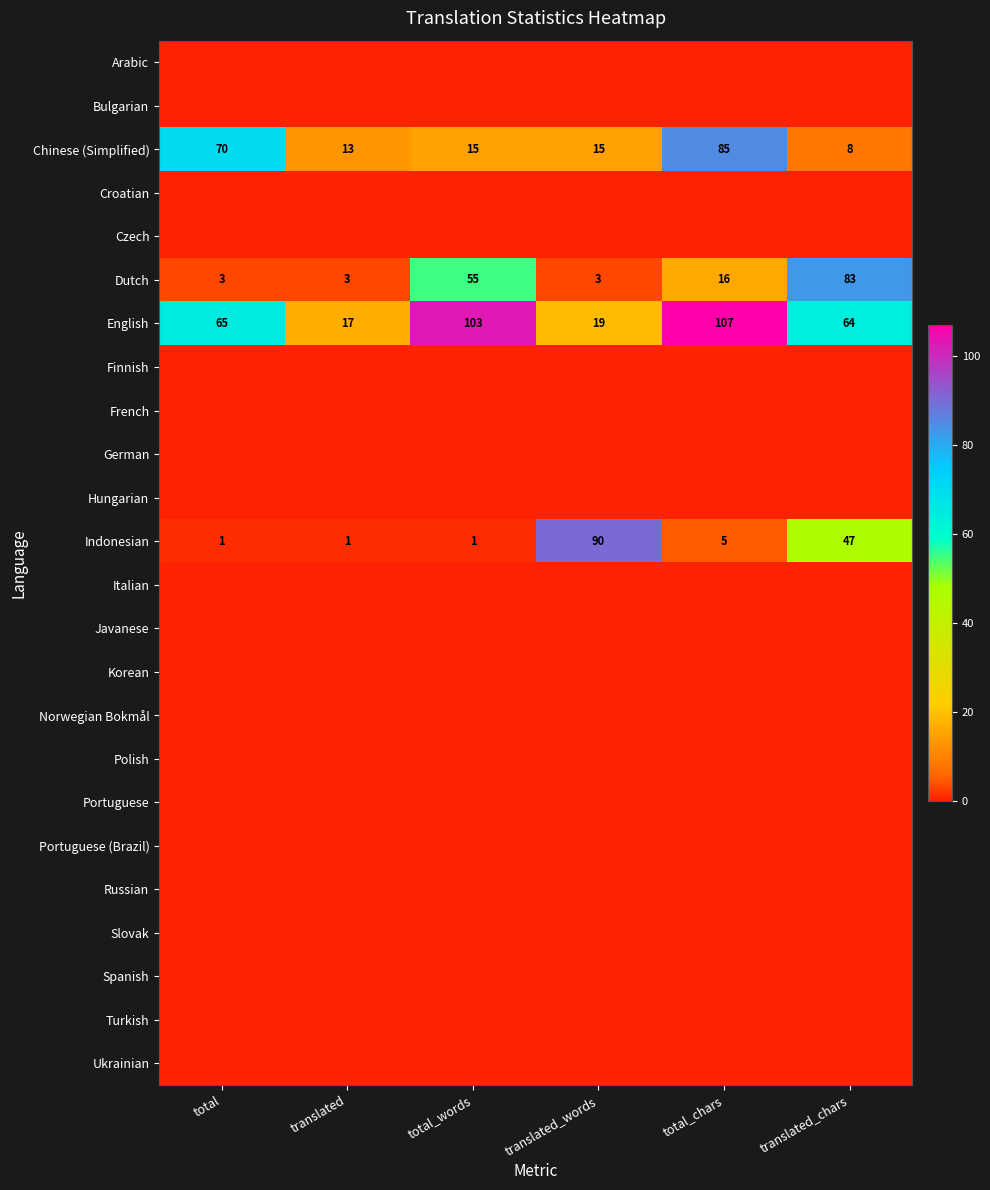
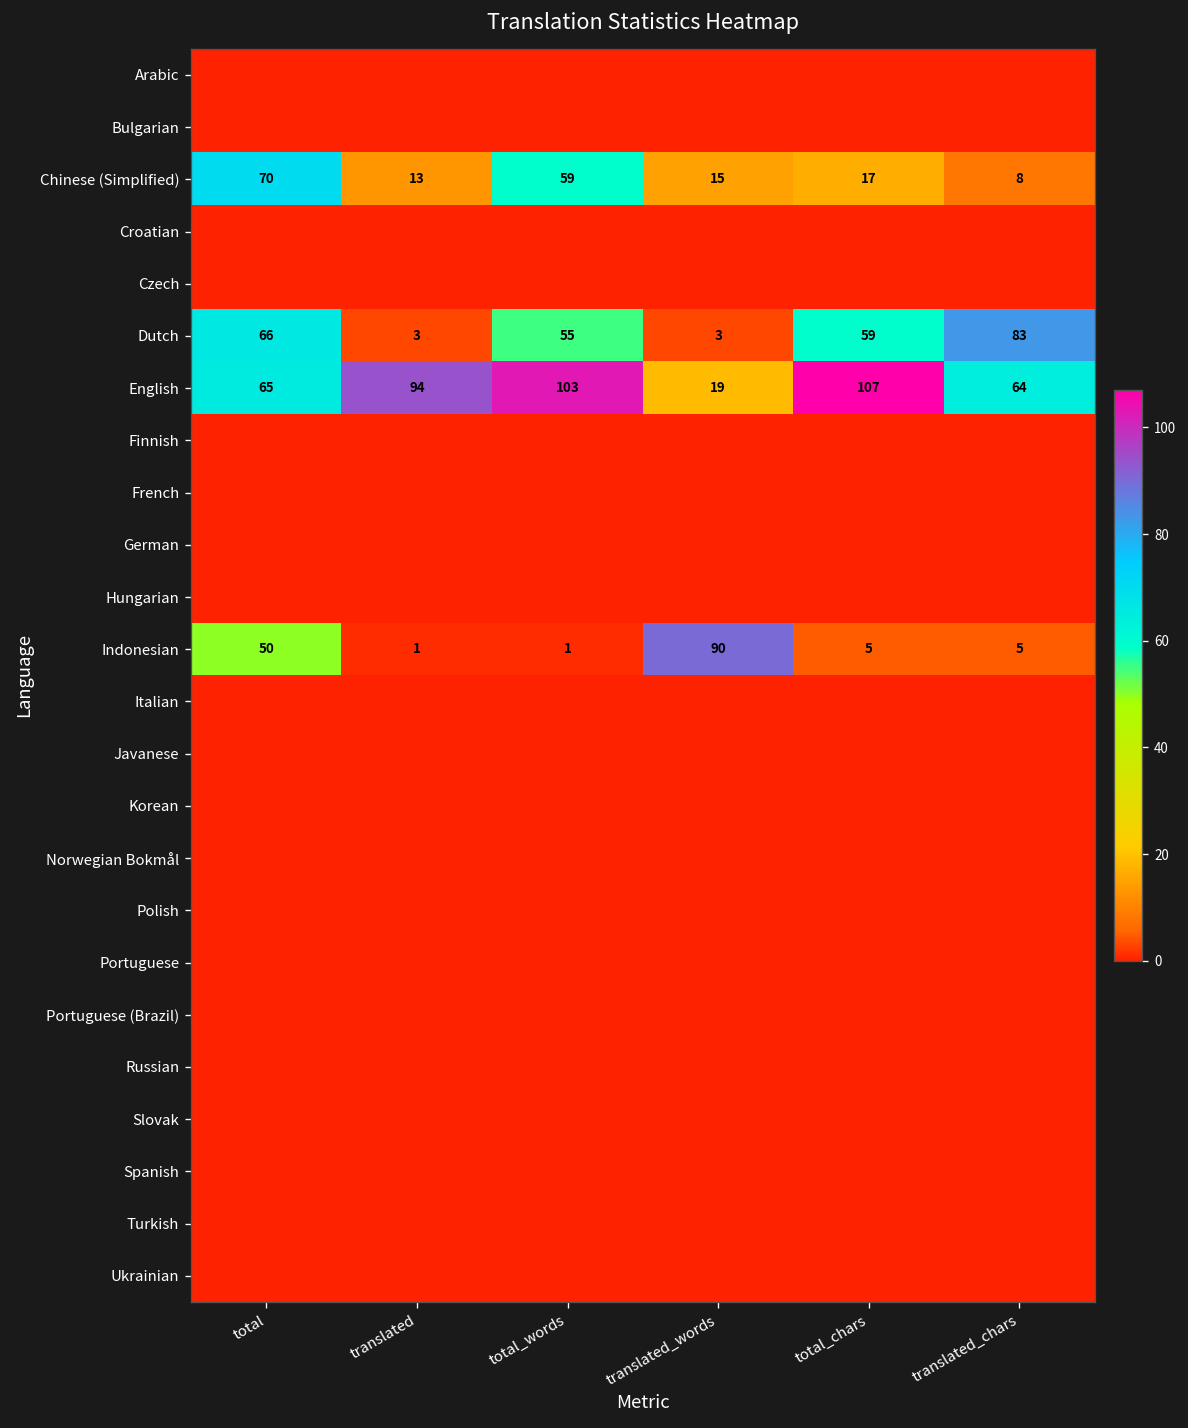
Chinese (Simplified), total_words: 15 -> 59
Chinese (Simplified), total_chars: 85 -> 17
Dutch, total: 3 -> 66
Dutch, total_chars: 16 -> 59
English, translated: 17 -> 94
Indonesian, total: 1 -> 50
Indonesian, translated_chars: 47 -> 5
